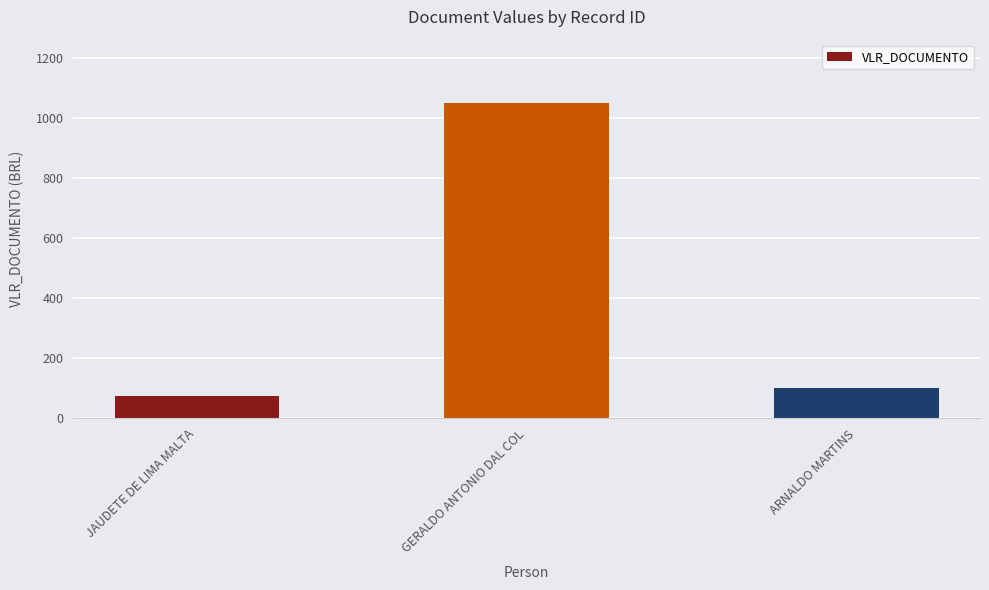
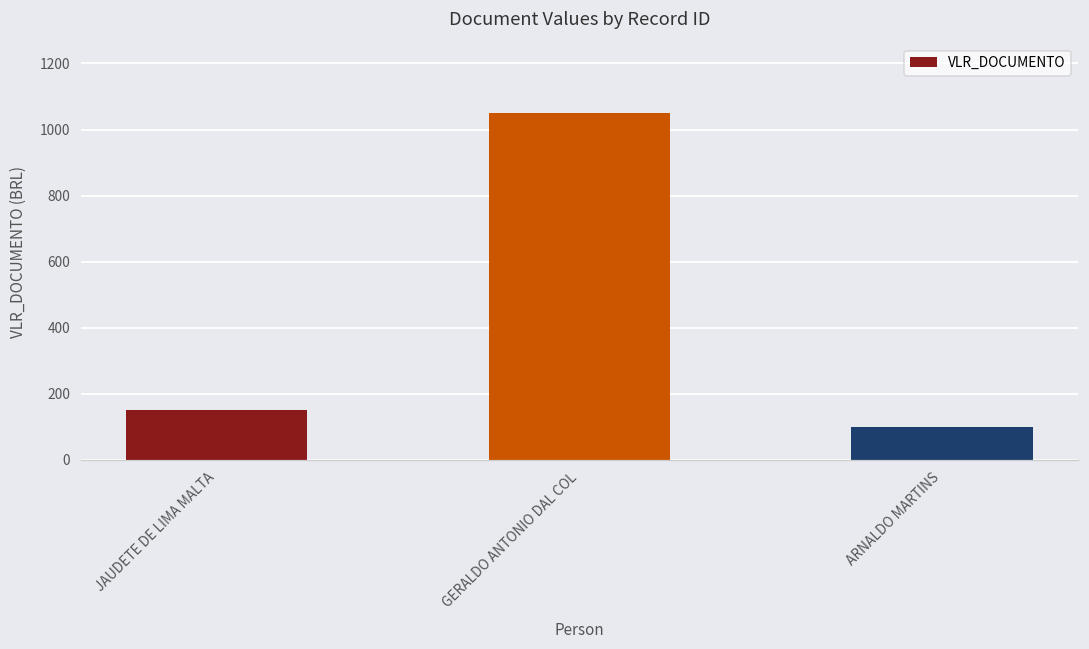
JAUDETE DE LIMA MALTA: 70 -> 150
